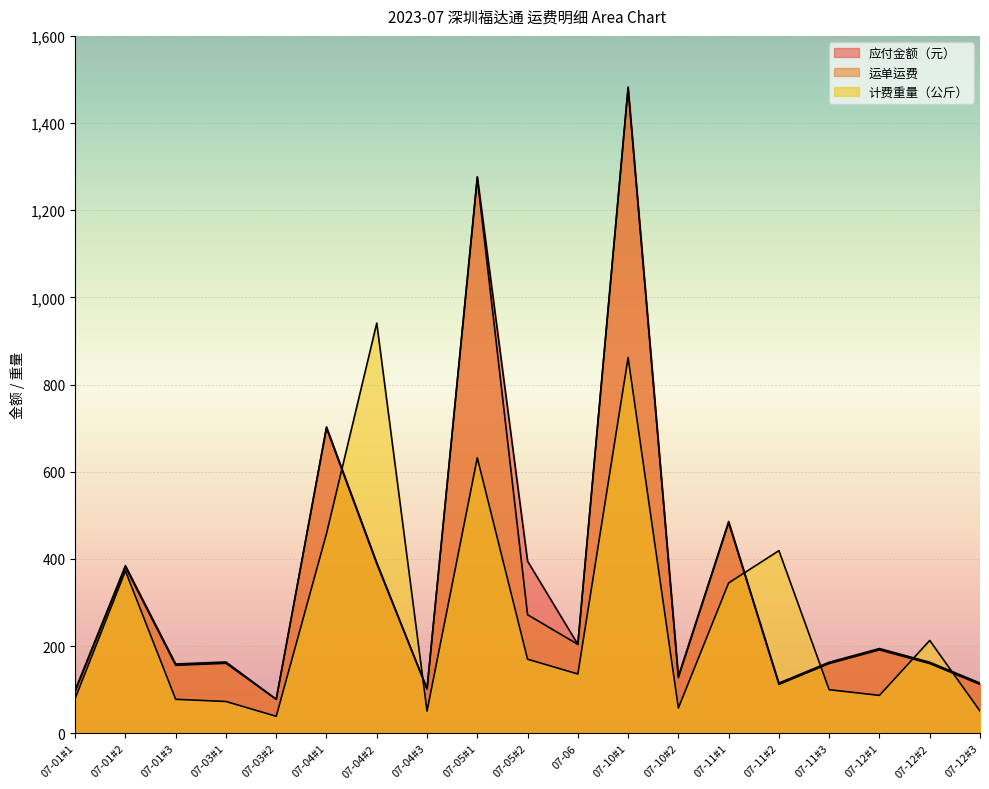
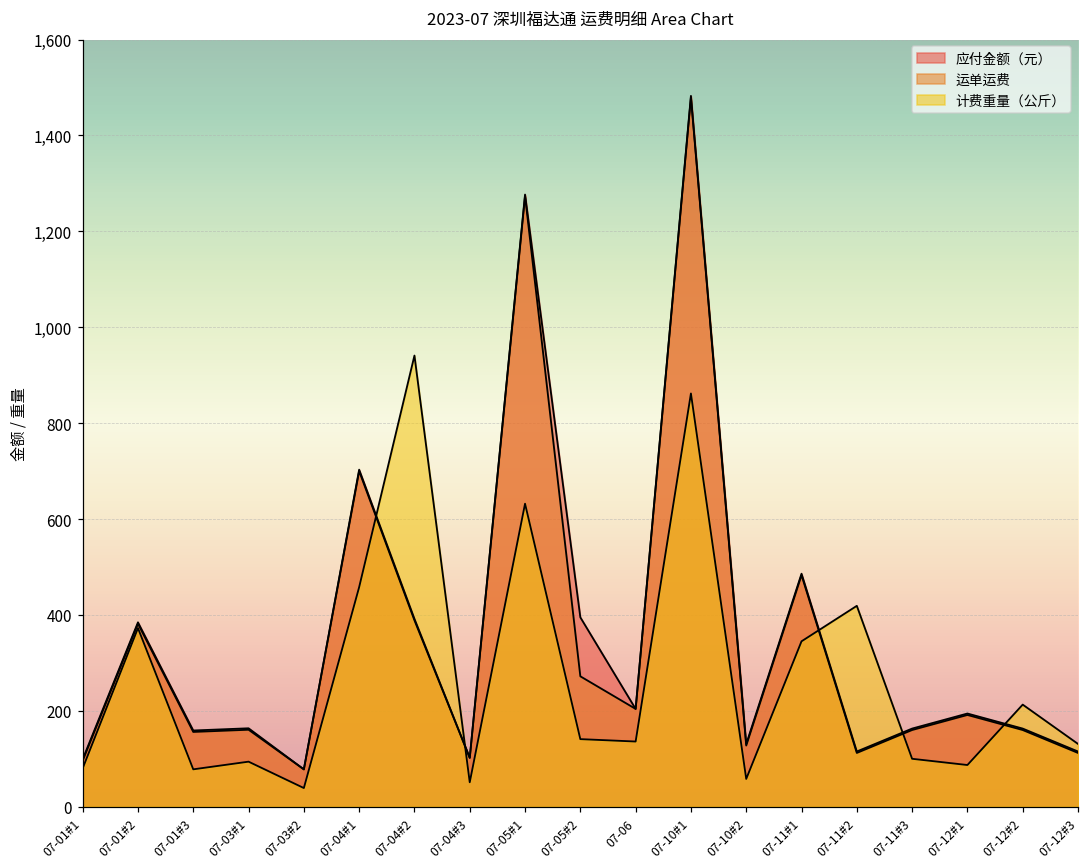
计费重量（公斤）, 07-03#1: 70 -> 90
计费重量（公斤）, 07-05#2: 170 -> 140
计费重量（公斤）, 07-12#3: 50 -> 130
